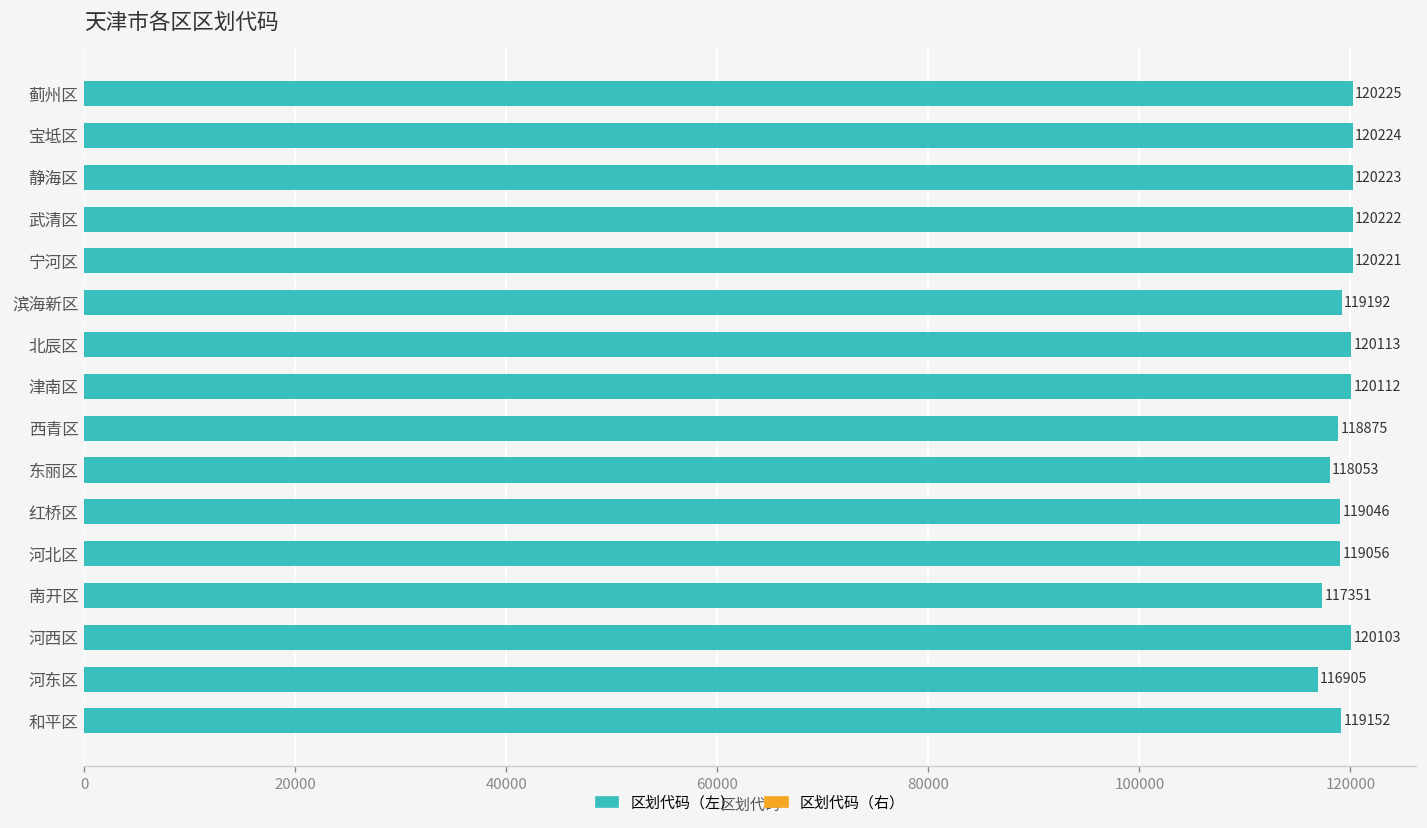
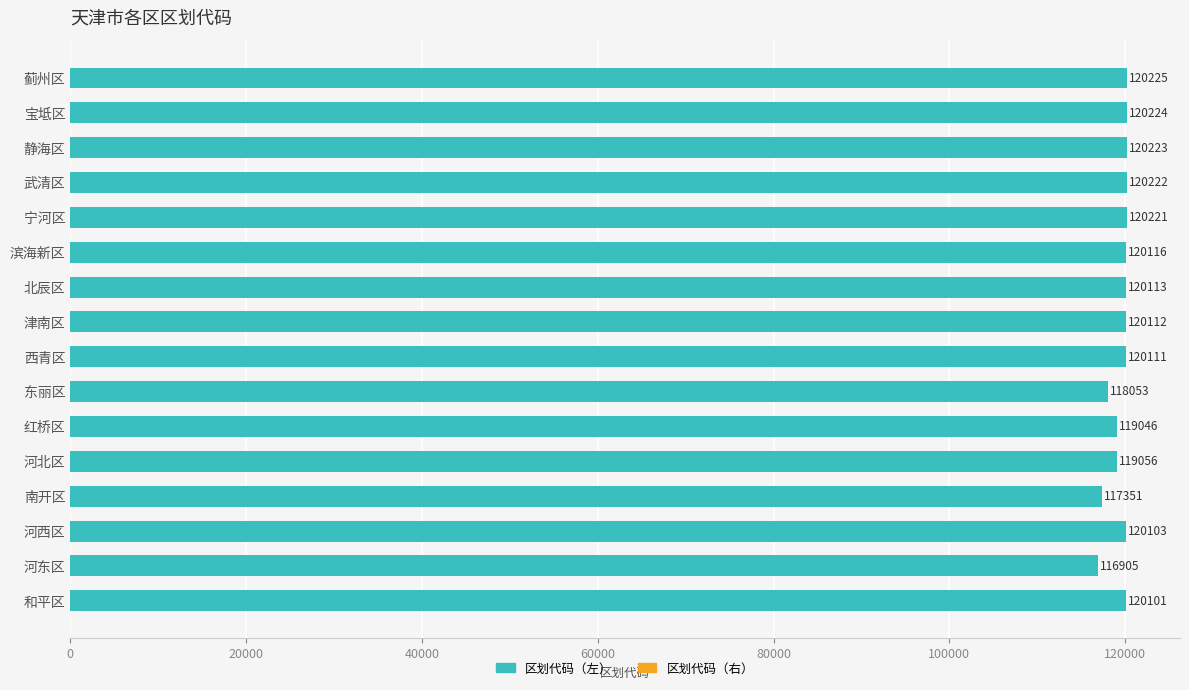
滨海新区: 119192 -> 120116
西青区: 118875 -> 120111
和平区: 119152 -> 120101
